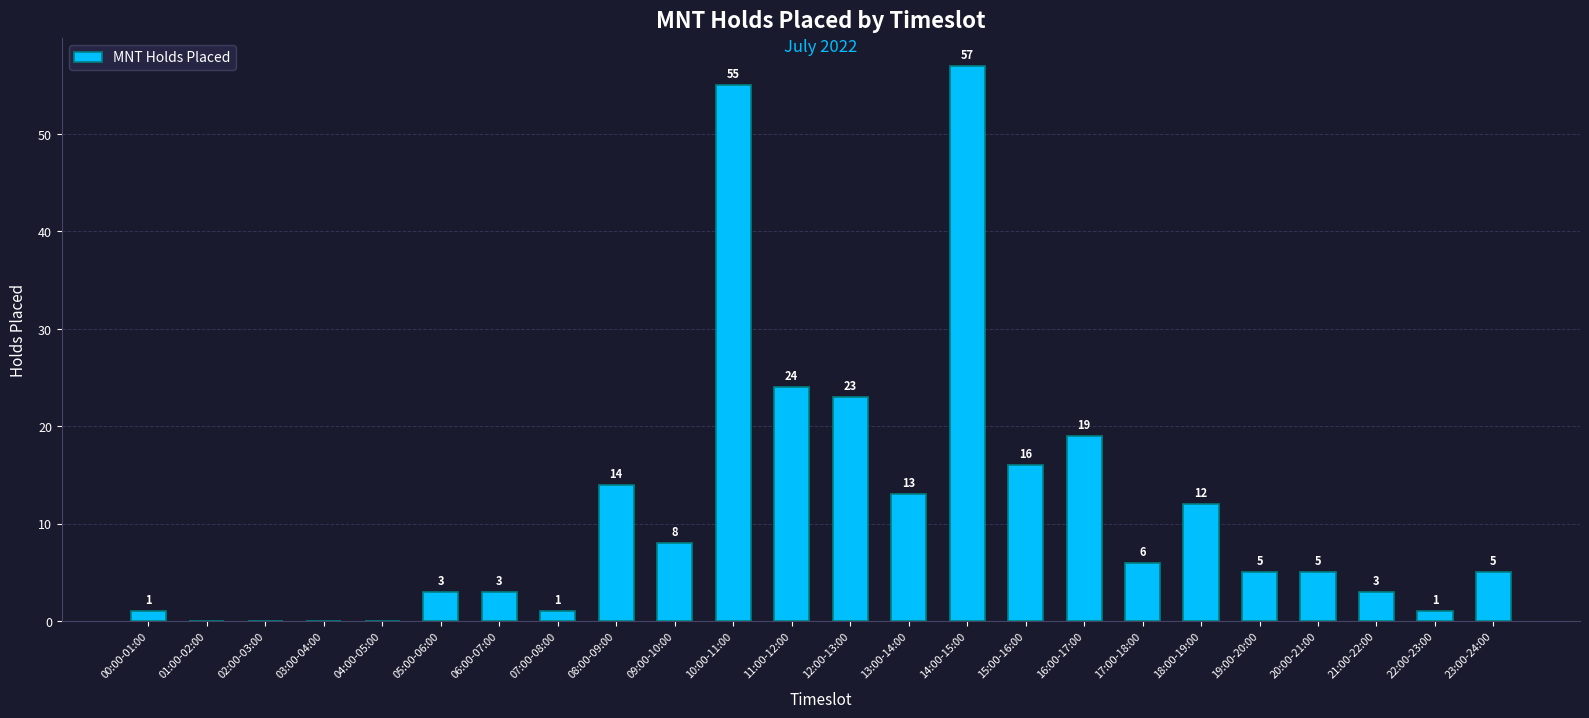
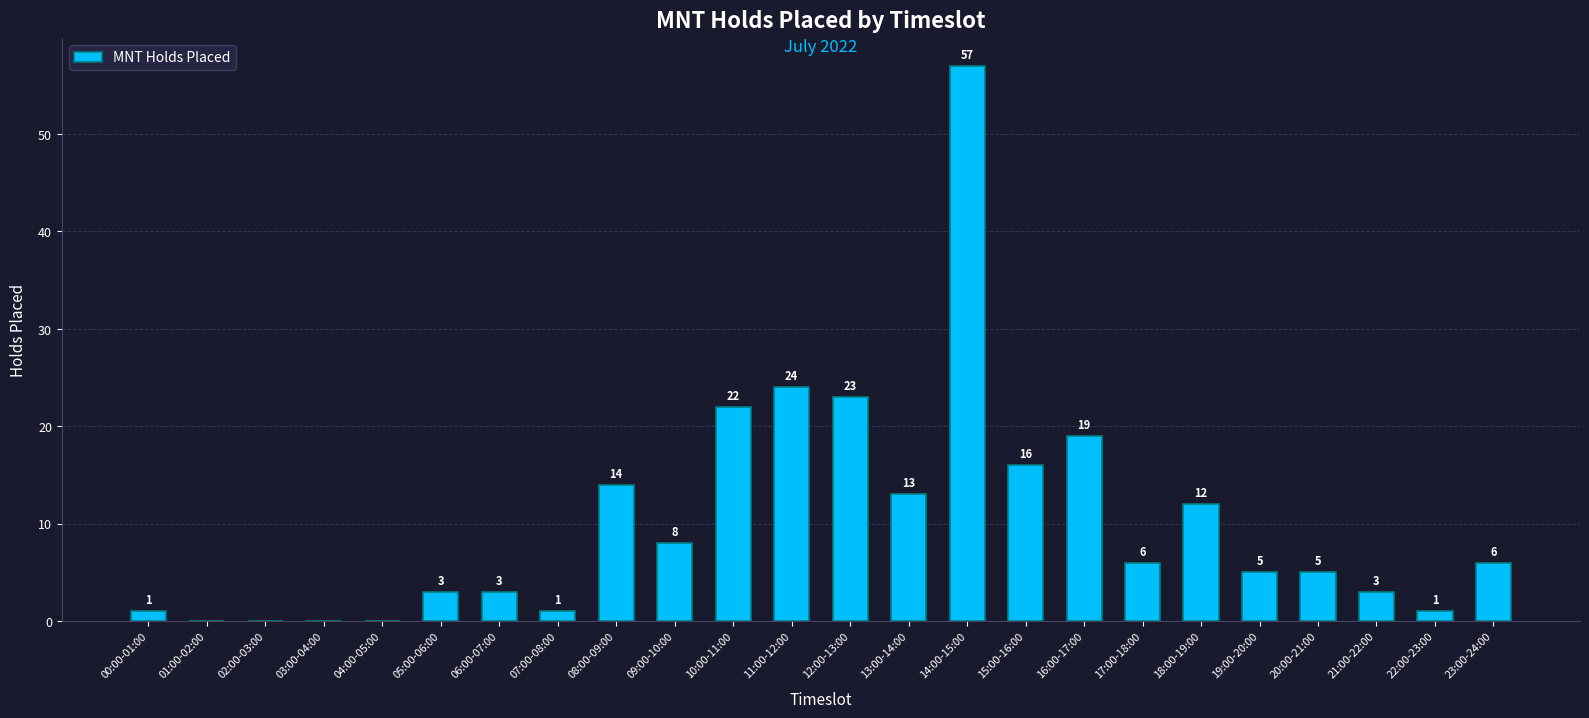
10:00-11:00: 55 -> 22
23:00-24:00: 5 -> 6
